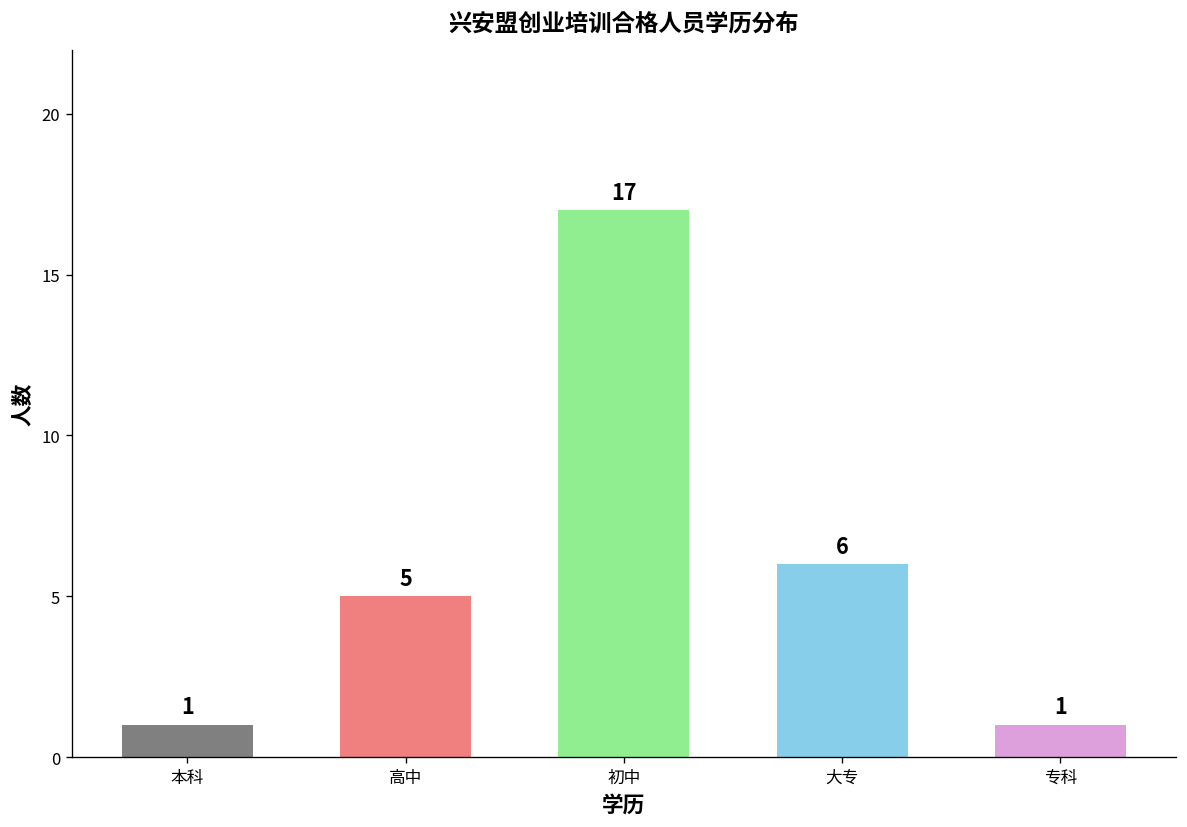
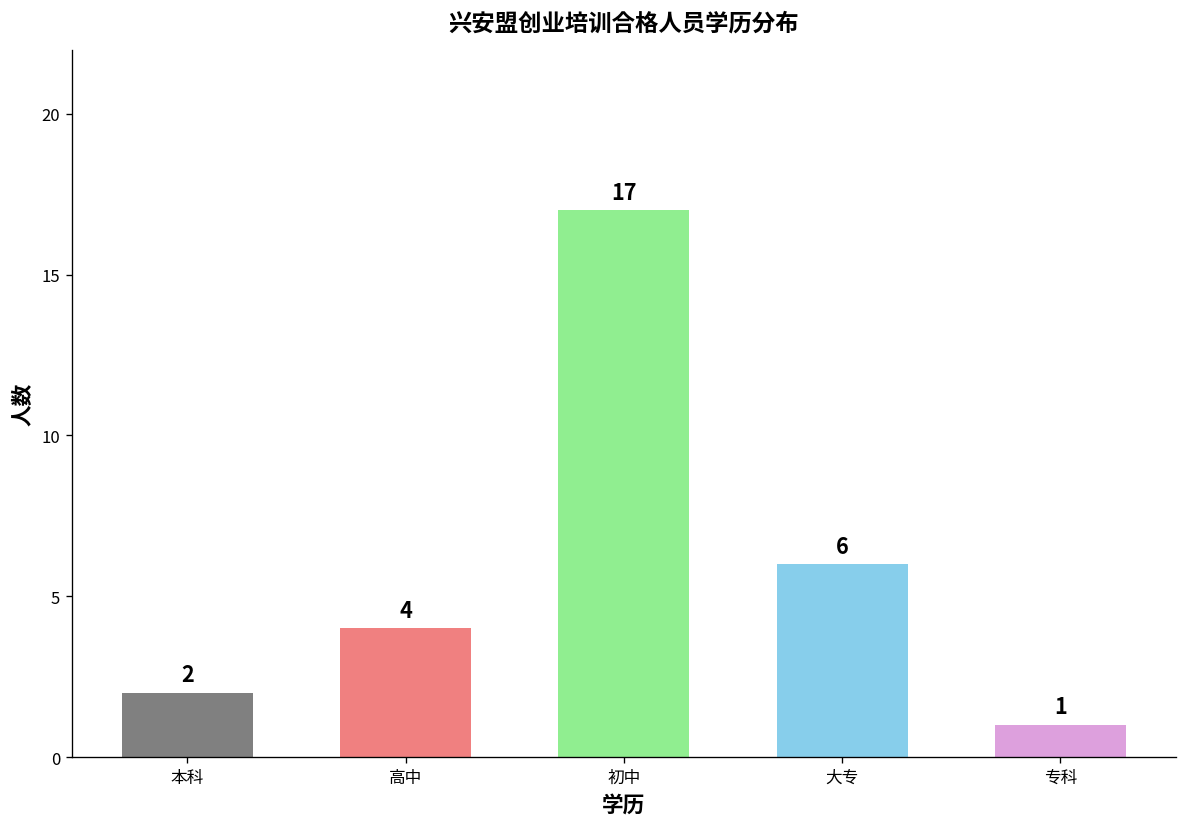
本科: 1 -> 2
高中: 5 -> 4
